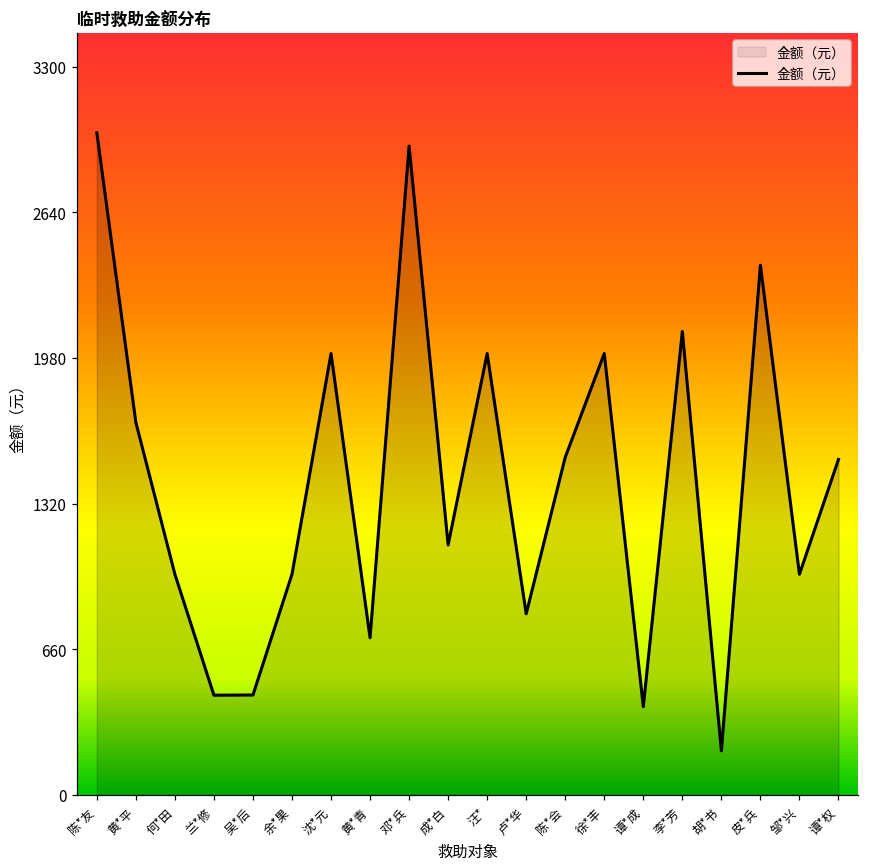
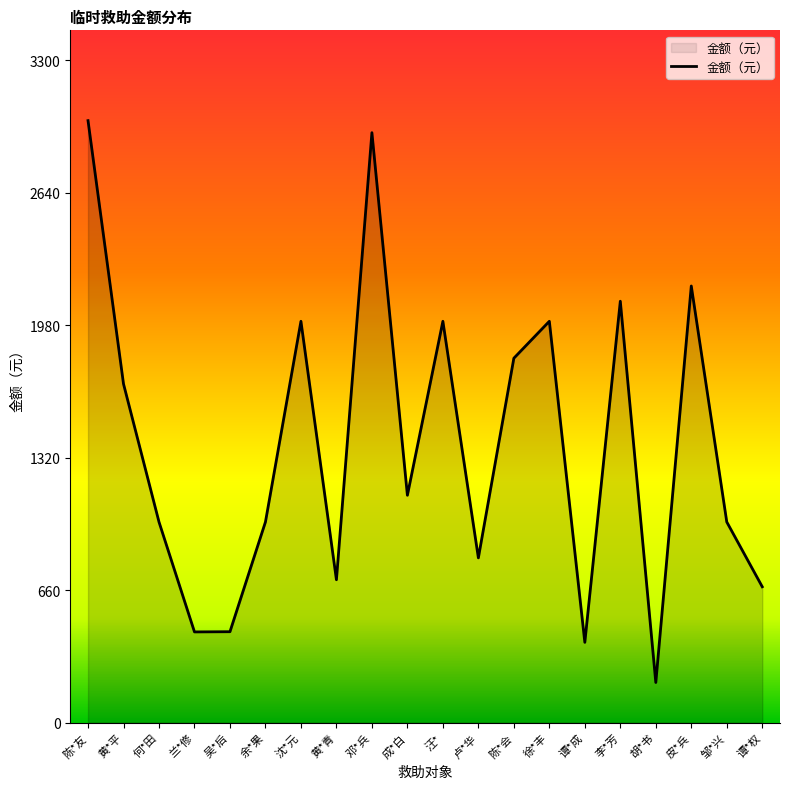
陈*会: 1530 -> 1820
皮*兵: 2400 -> 2180
谭*权: 1520 -> 680
